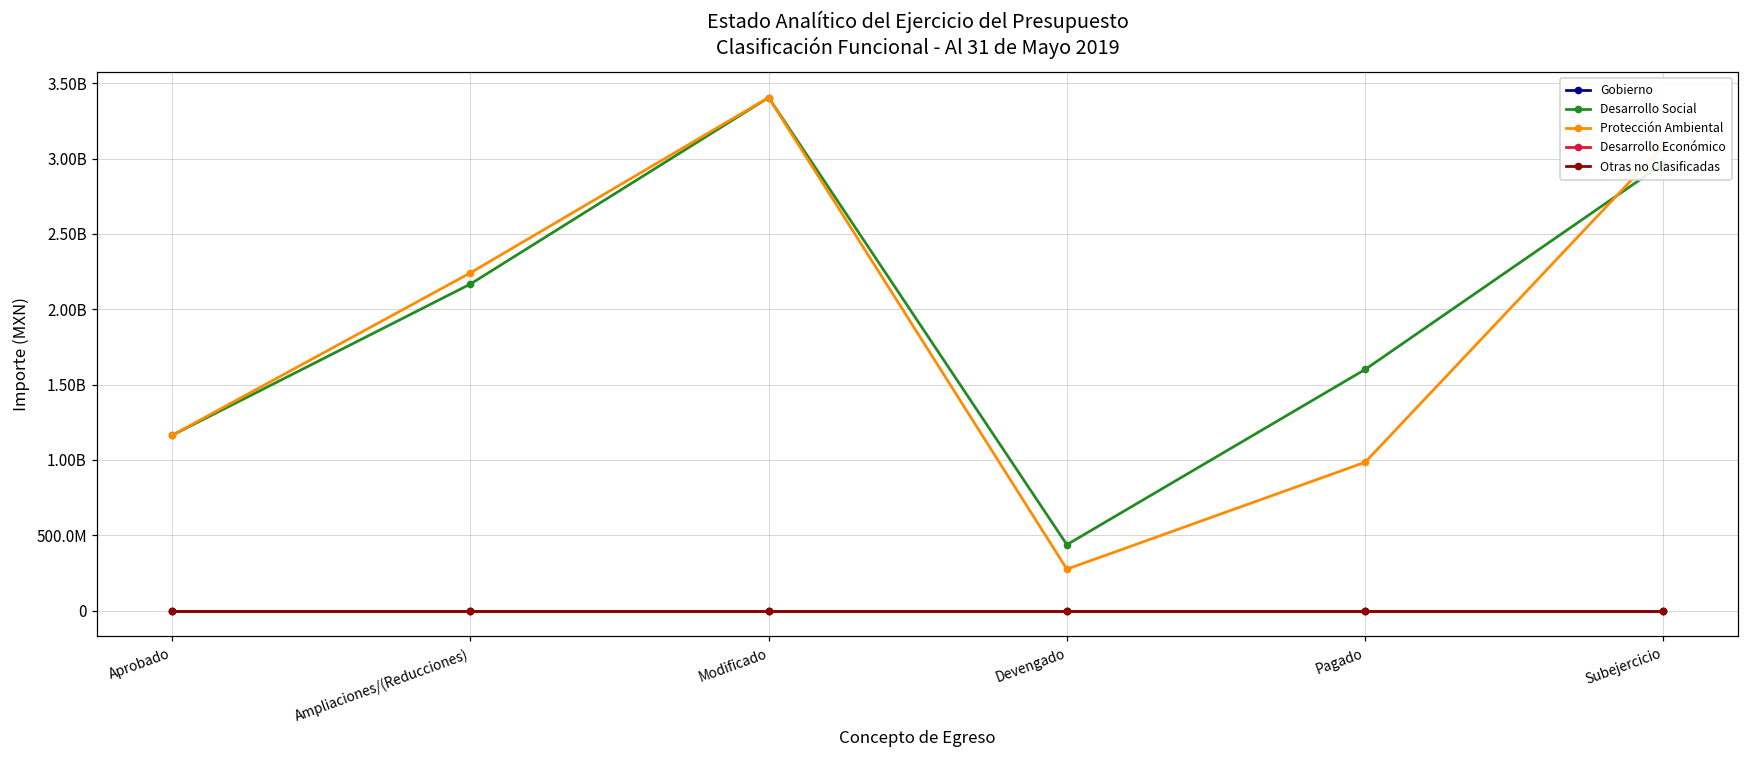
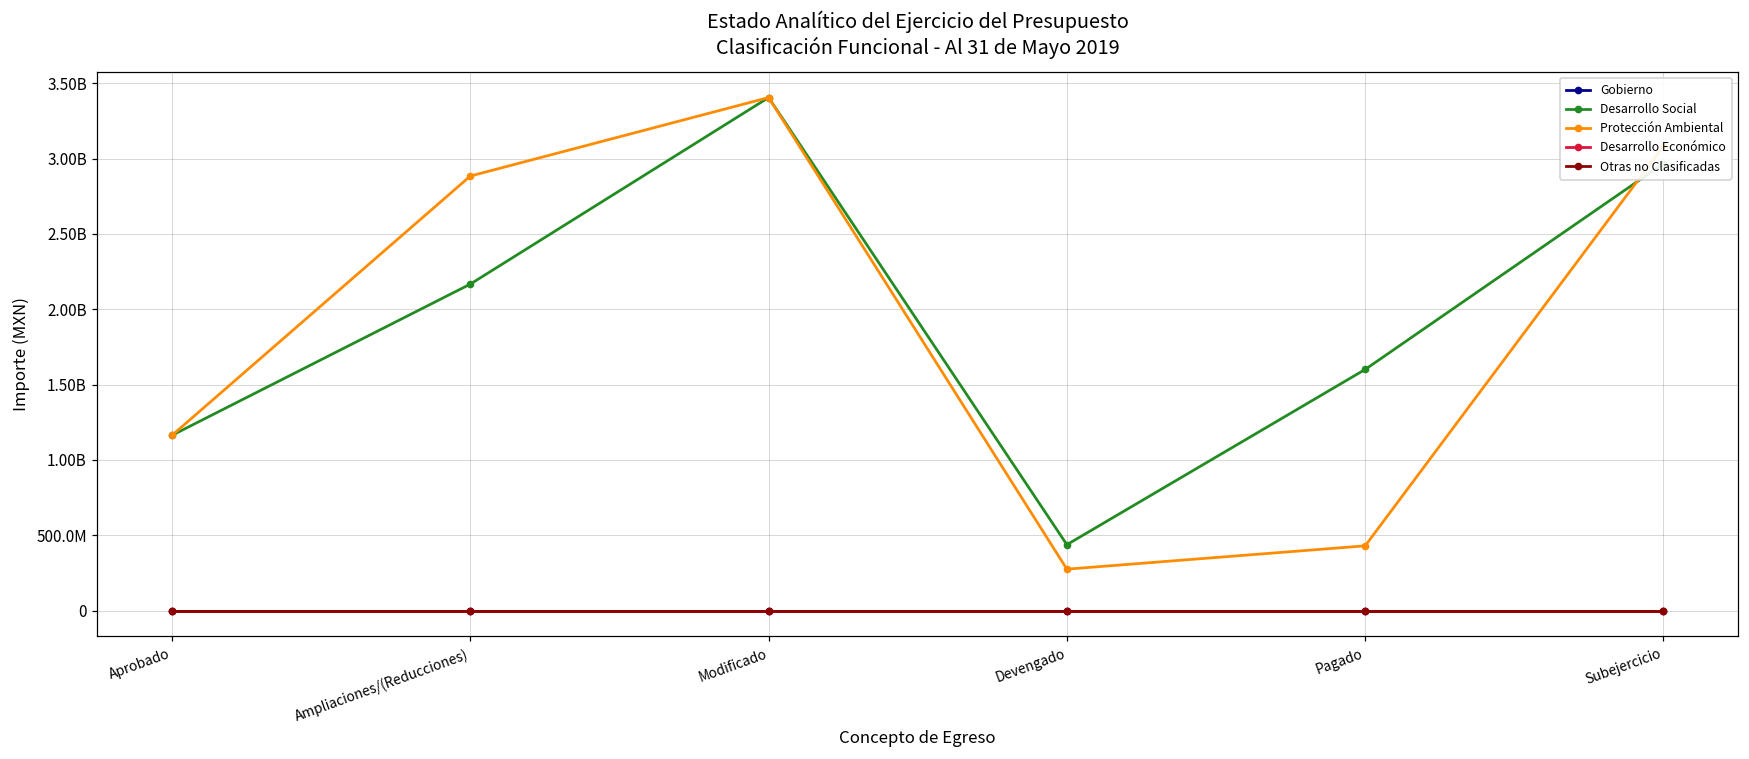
Protección Ambiental, Ampliaciones/(Reducciones): 2240000000 -> 2880000000
Protección Ambiental, Pagado: 980000000 -> 430000000
